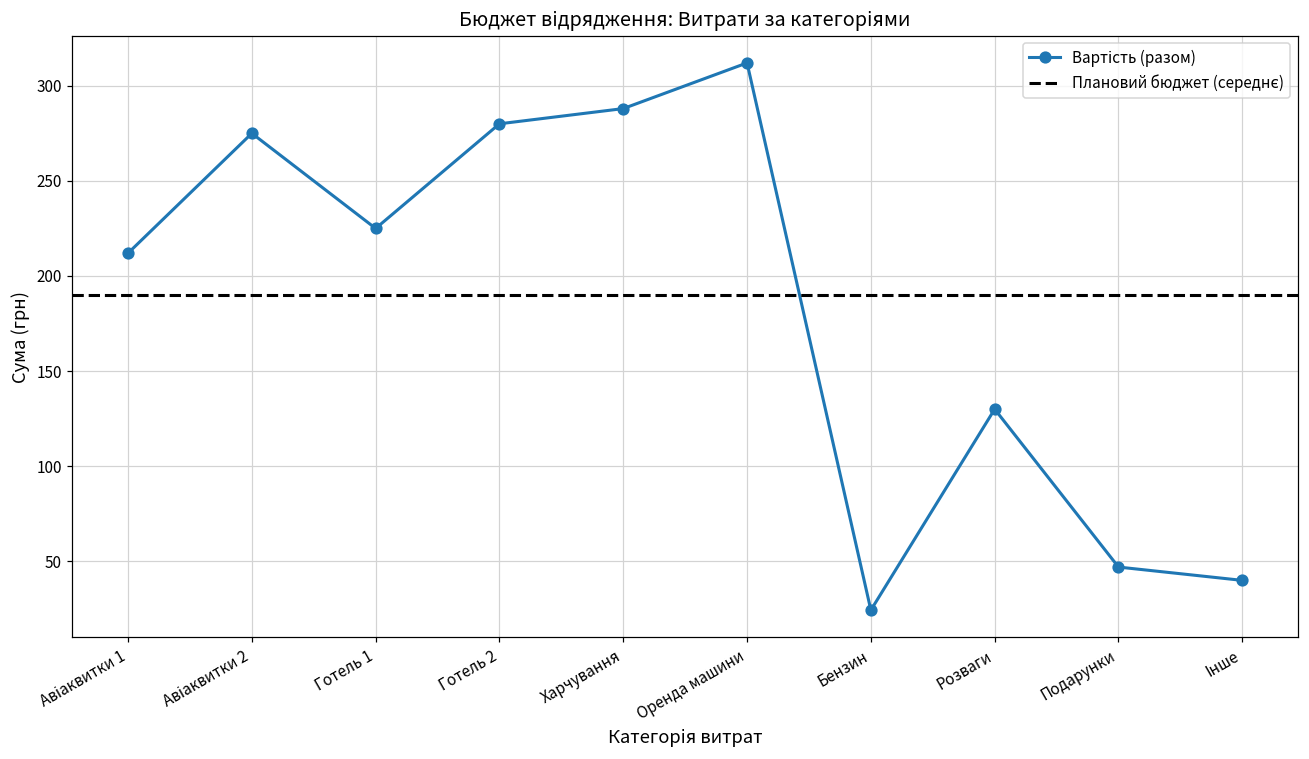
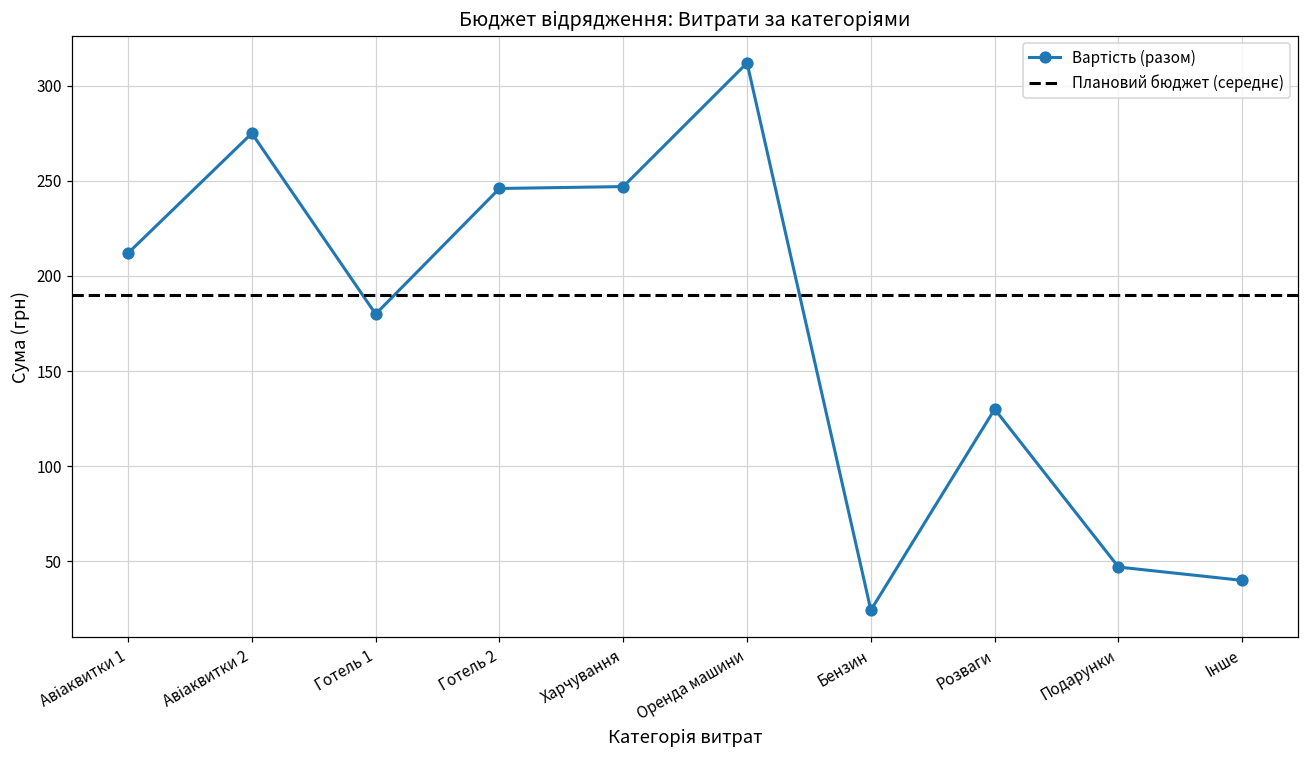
Готель 1: 225 -> 180
Готель 2: 280 -> 246
Харчування: 288 -> 247
